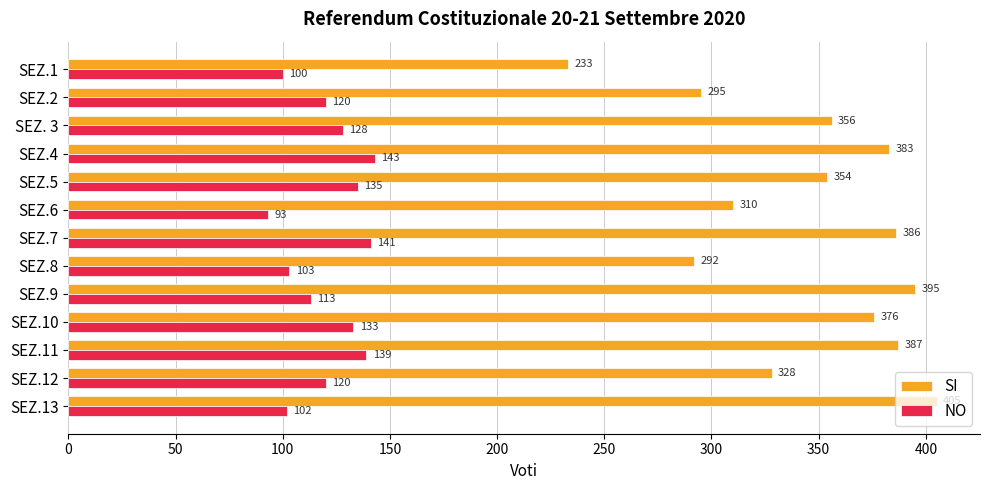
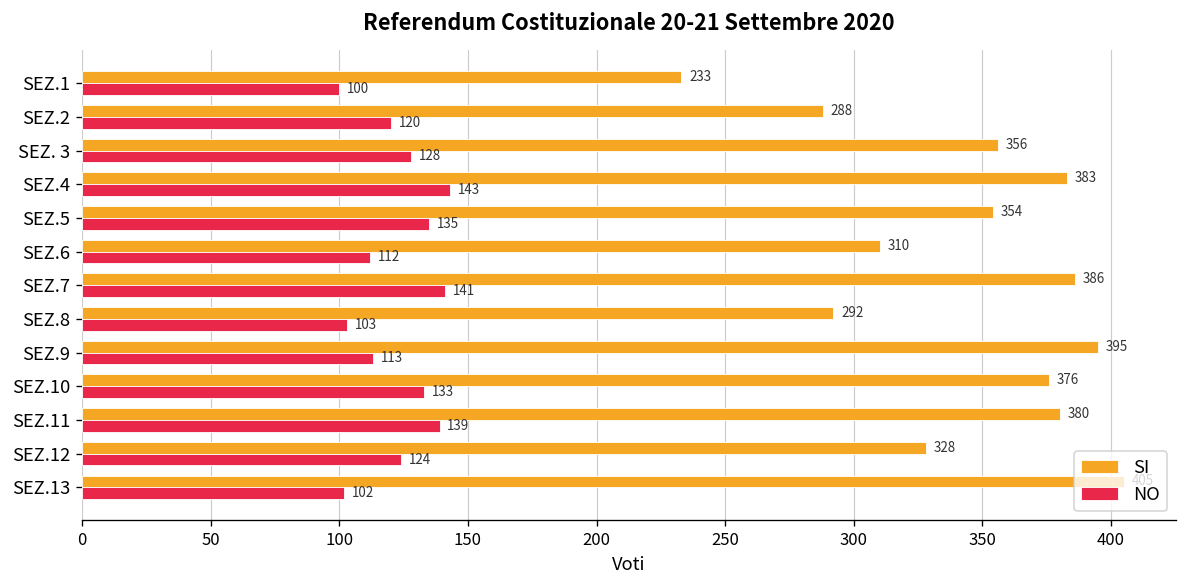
SI, SEZ.2: 295 -> 288
NO, SEZ.6: 93 -> 112
SI, SEZ.11: 387 -> 380
NO, SEZ.12: 120 -> 124
